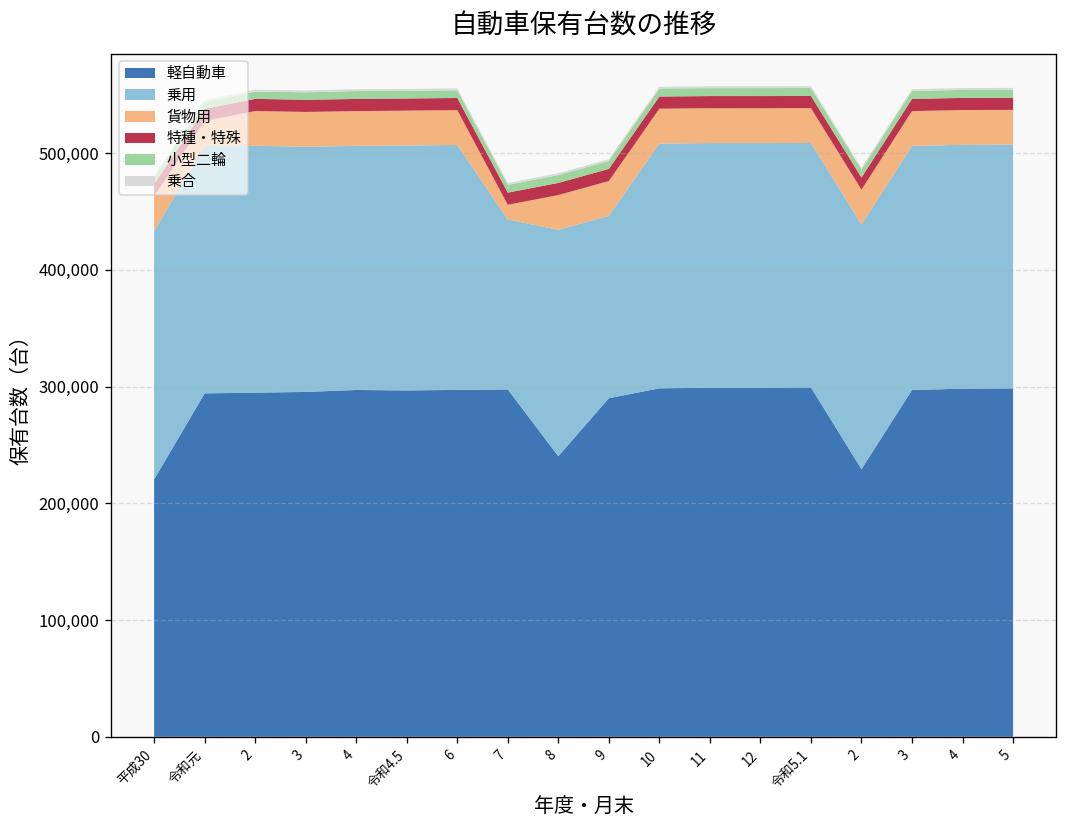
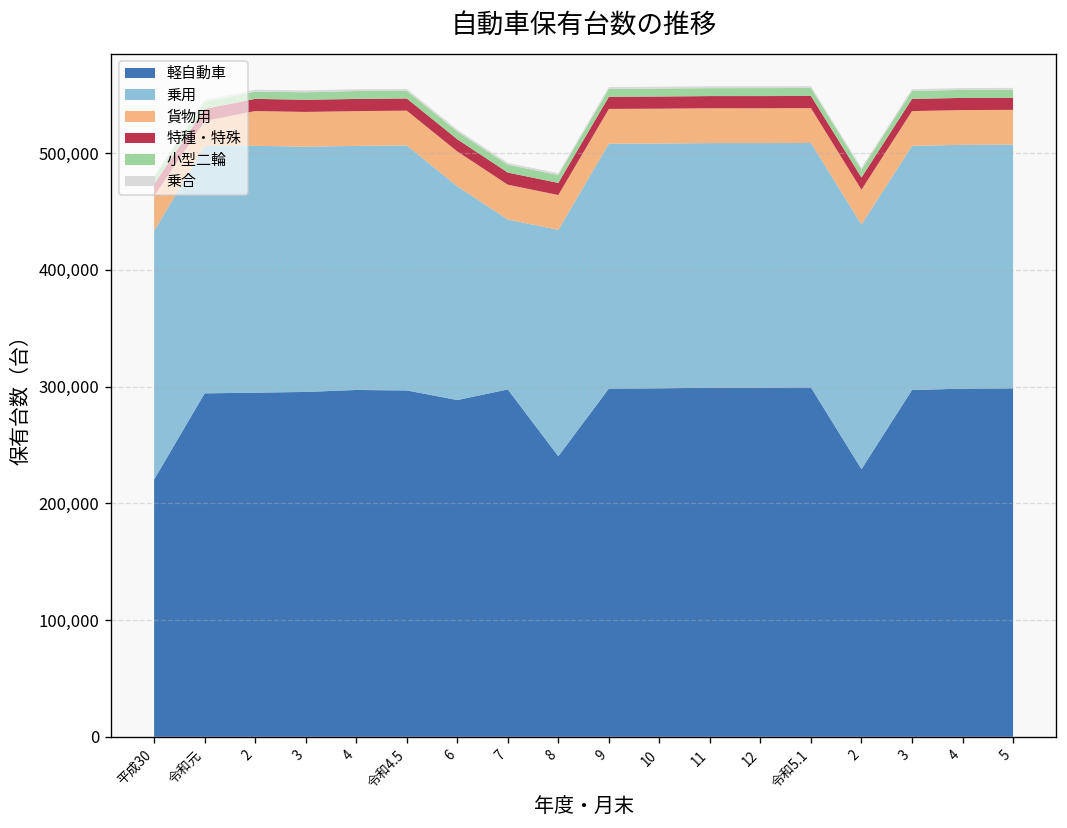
軽自動車, 6: 300,000 -> 290,000
乗用, 6: 210,000 -> 180,000
貨物用, 7: 10,000 -> 30,000
軽自動車, 9: 290,000 -> 300,000
乗用, 9: 160,000 -> 210,000
